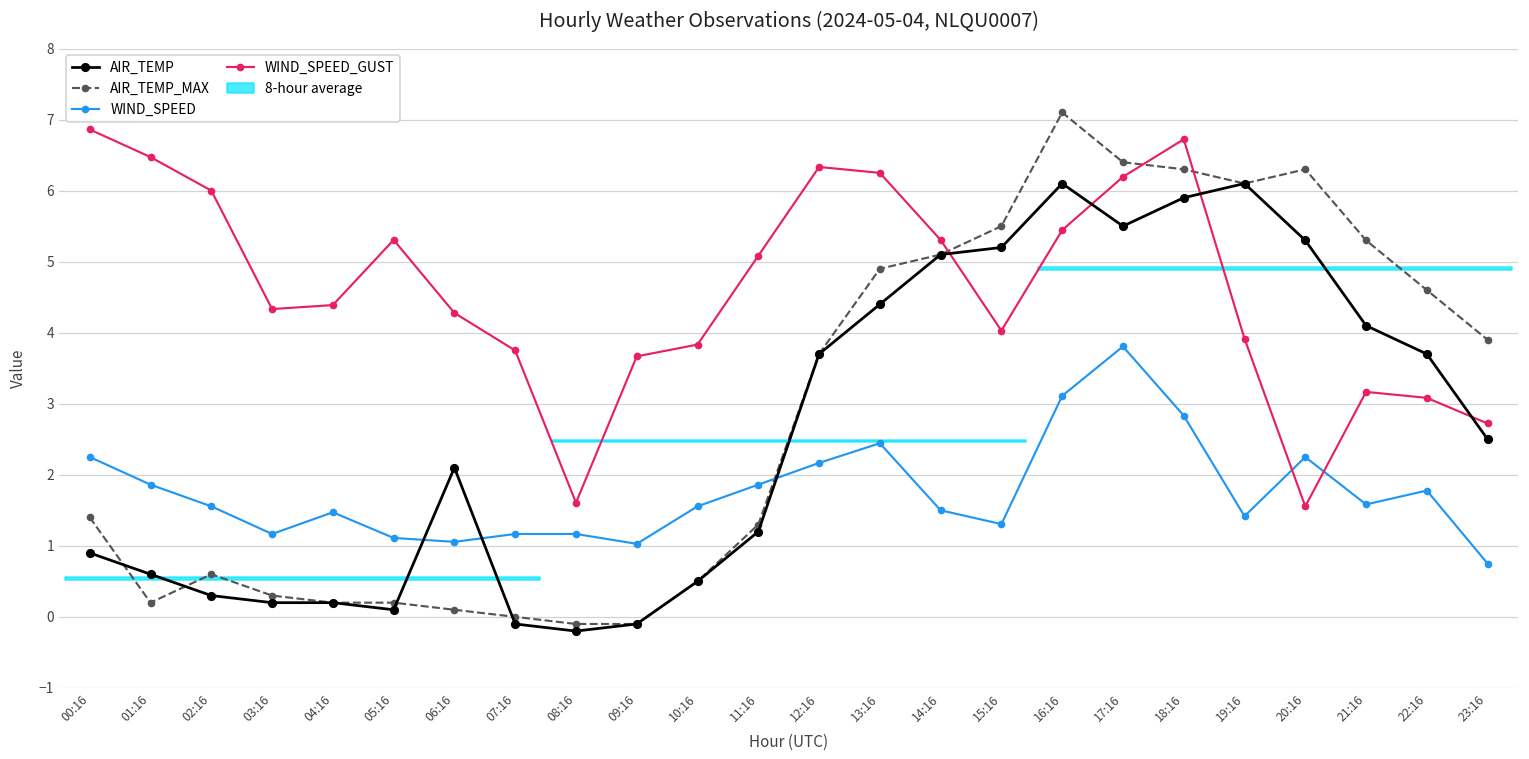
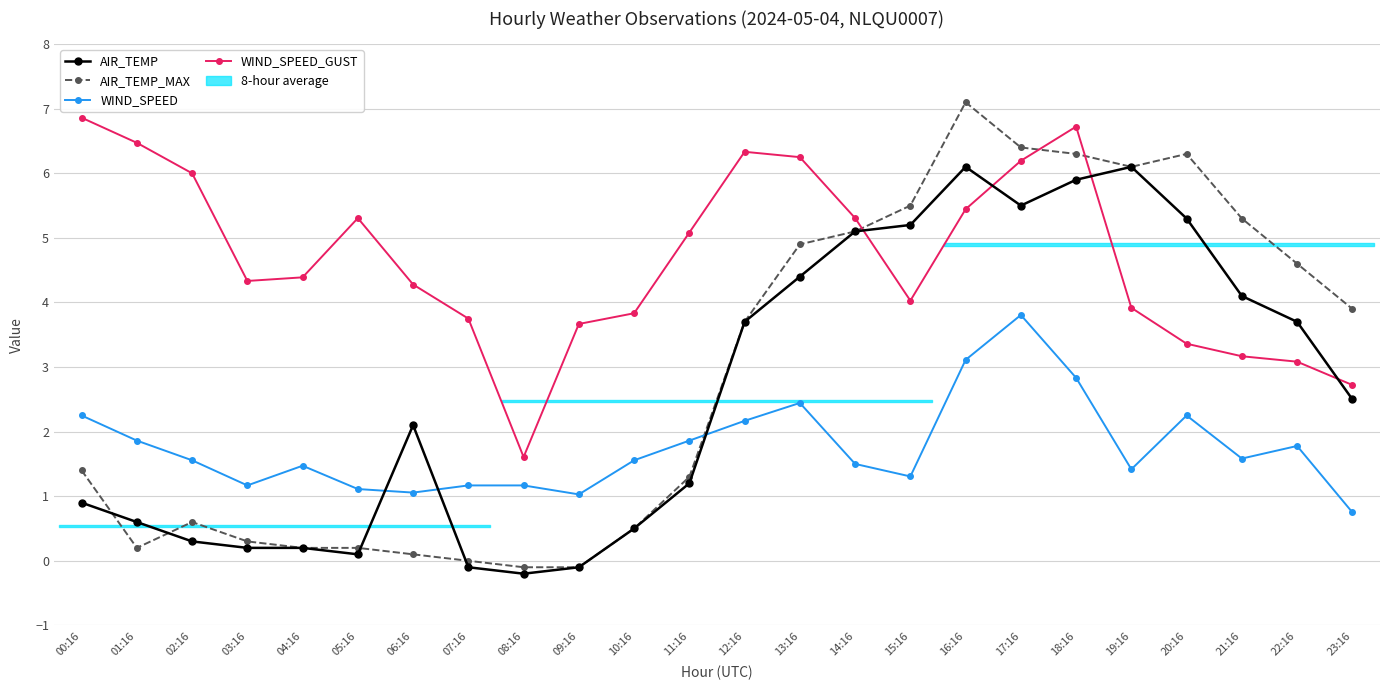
WIND_SPEED_GUST, 20:16: 1.6 -> 3.4
